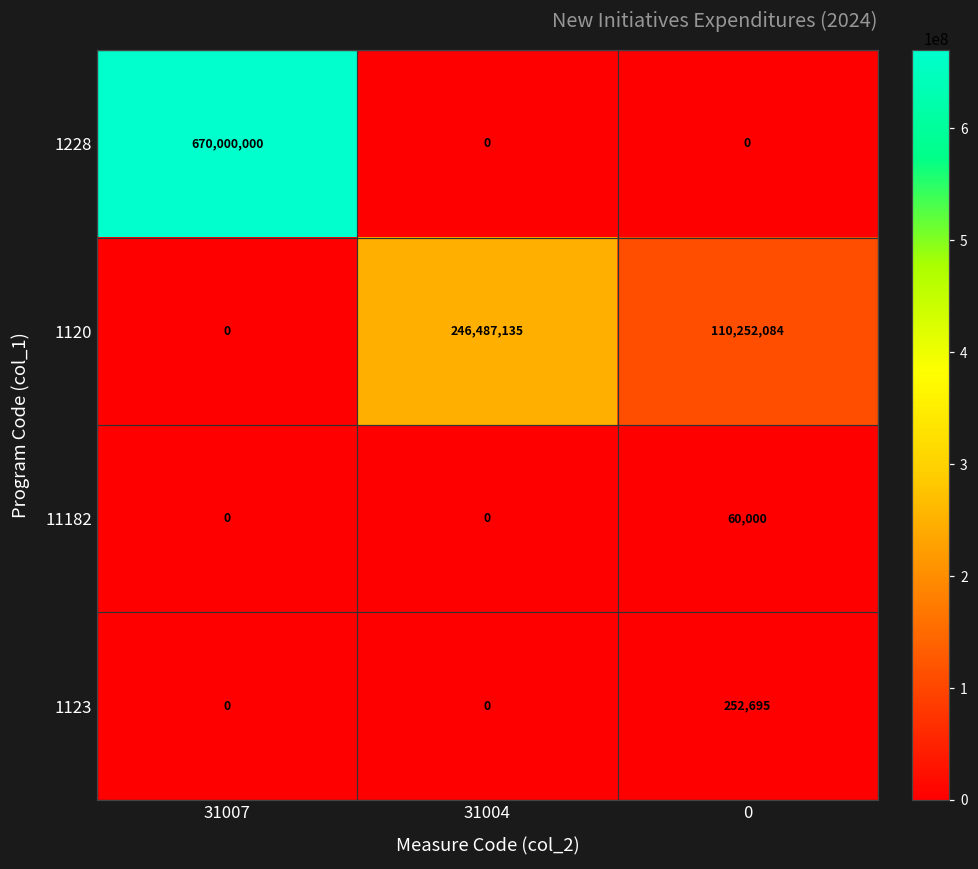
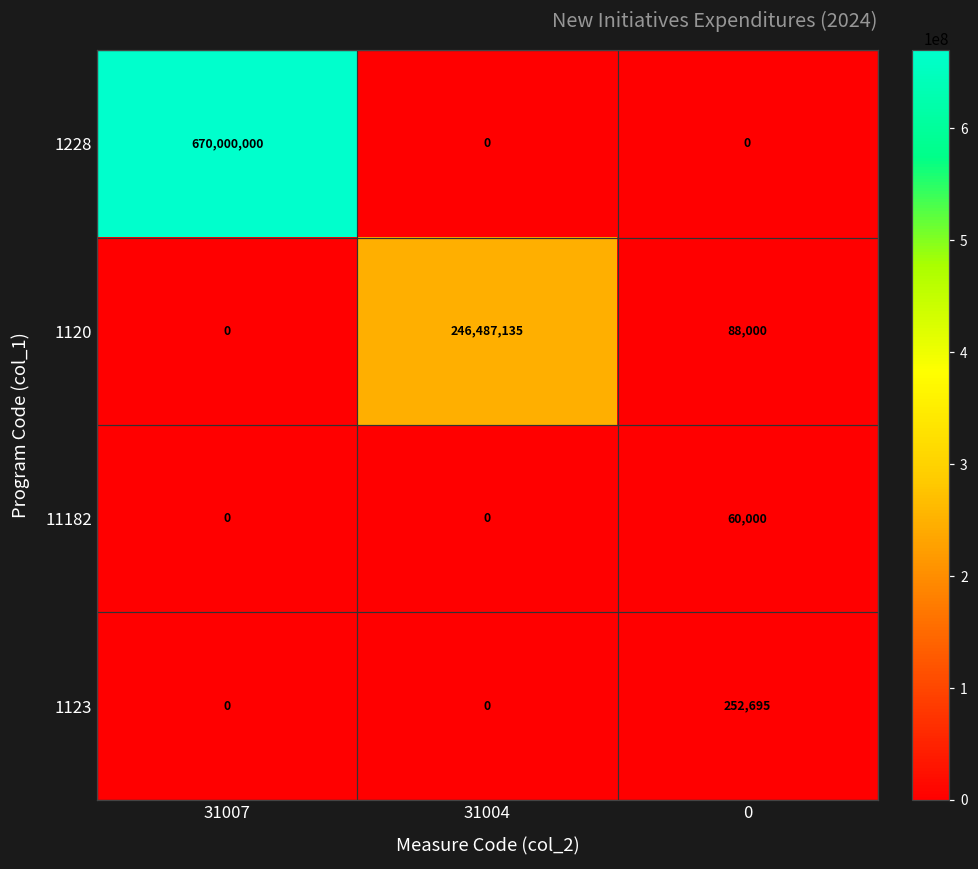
1120, 0: 110,252,084 -> 88,000
